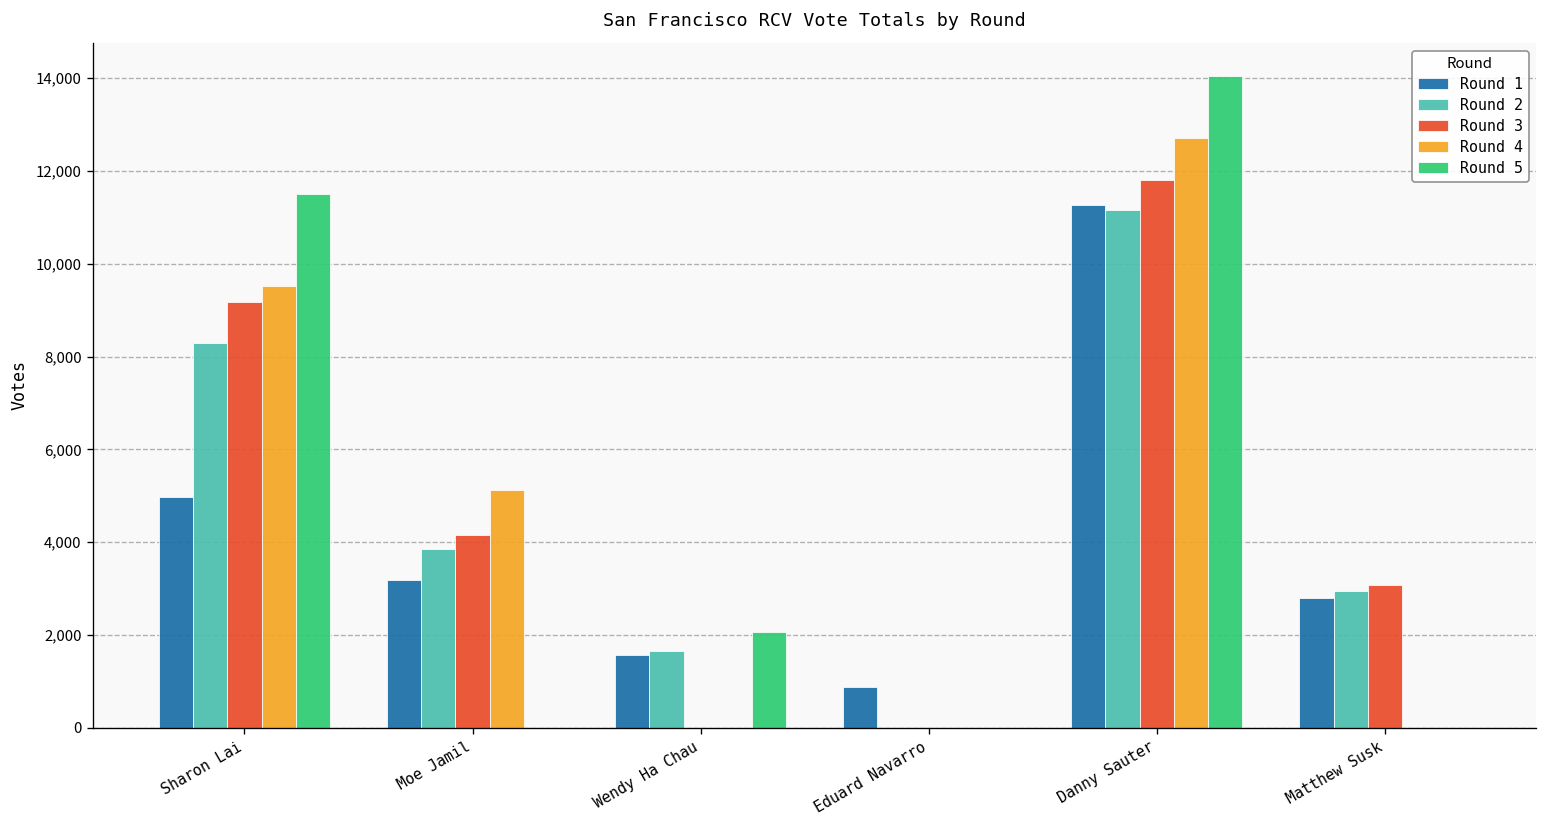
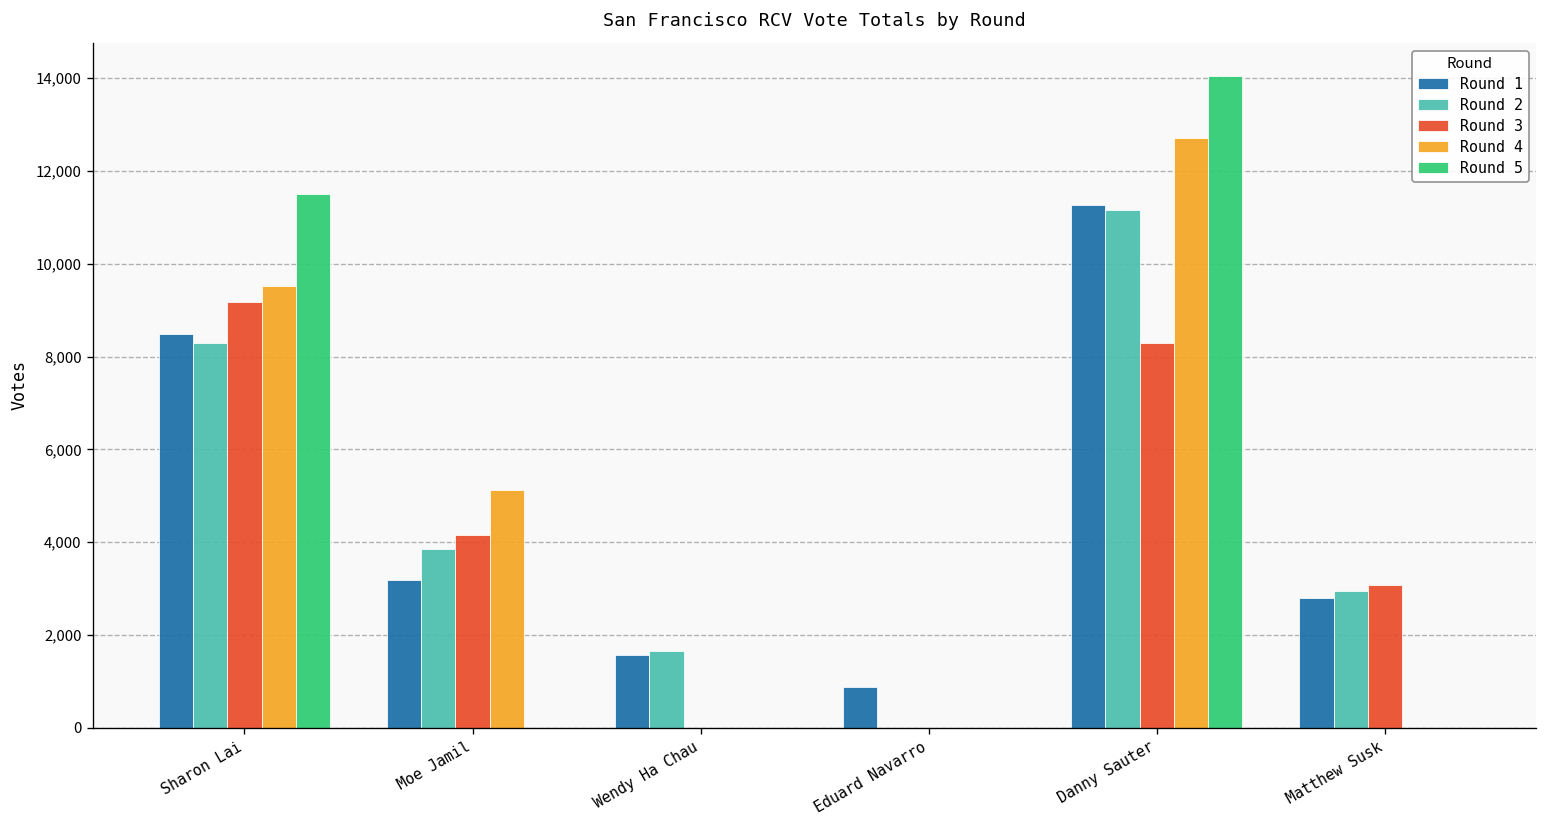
Round 1, Sharon Lai: 5,000 -> 8,500
Round 5, Wendy Ha Chau: 2,100 -> 0
Round 3, Danny Sauter: 11,800 -> 8,300
